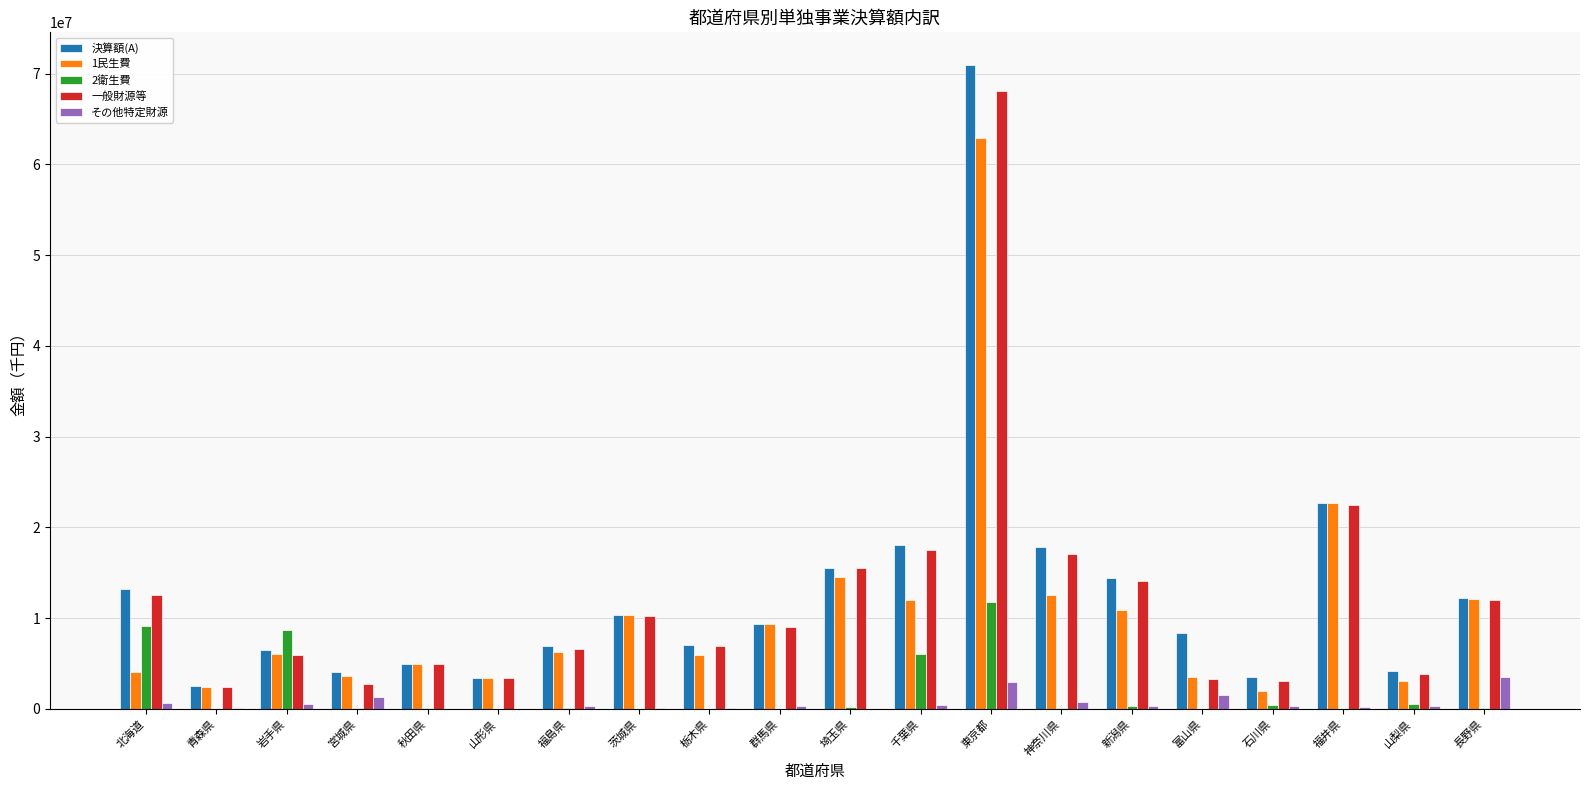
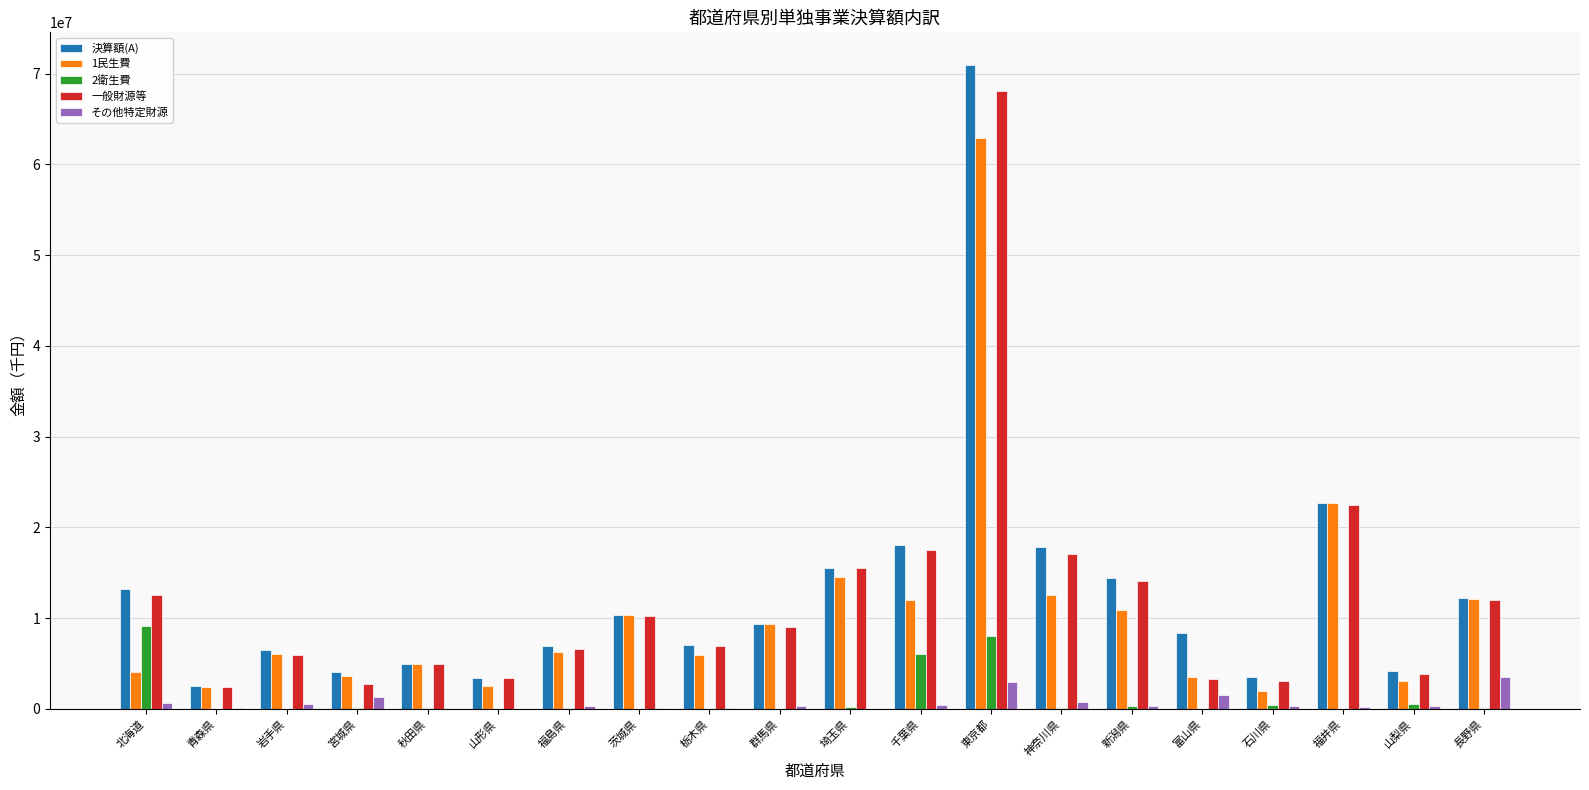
2衛生費, 岩手県: 9000000 -> 0
1民生費, 山形県: 3000000 -> 2000000
2衛生費, 東京都: 12000000 -> 8000000
